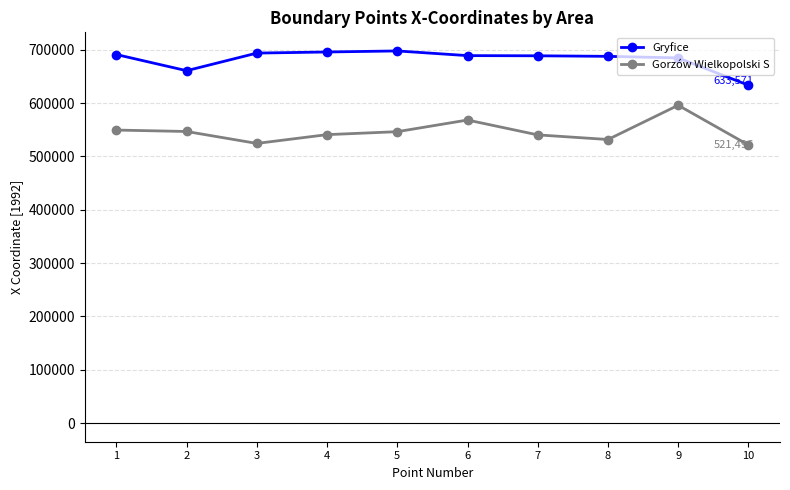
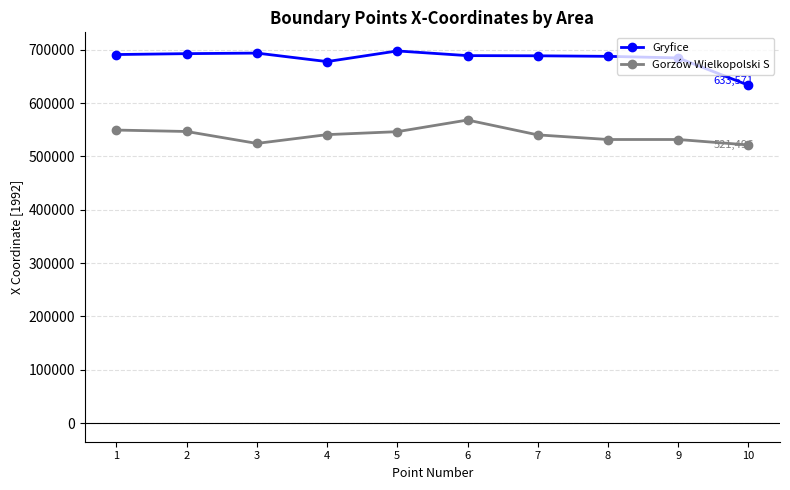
Gryfice, 2: 660000 -> 690000
Gryfice, 4: 700000 -> 680000
Gorzów Wielkopolski S, 9: 600000 -> 530000
